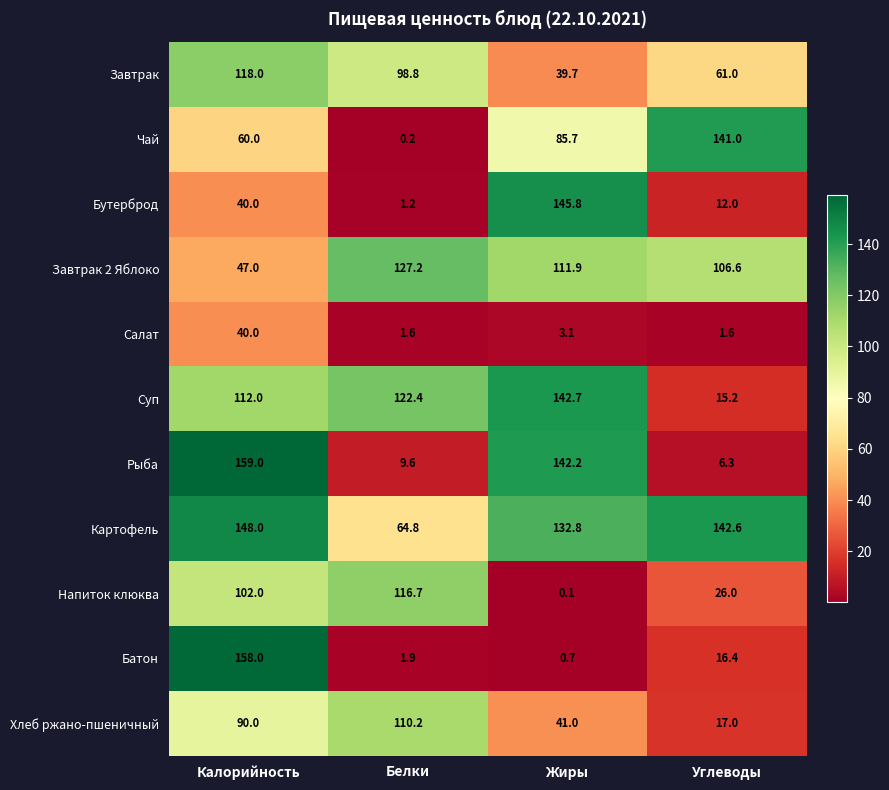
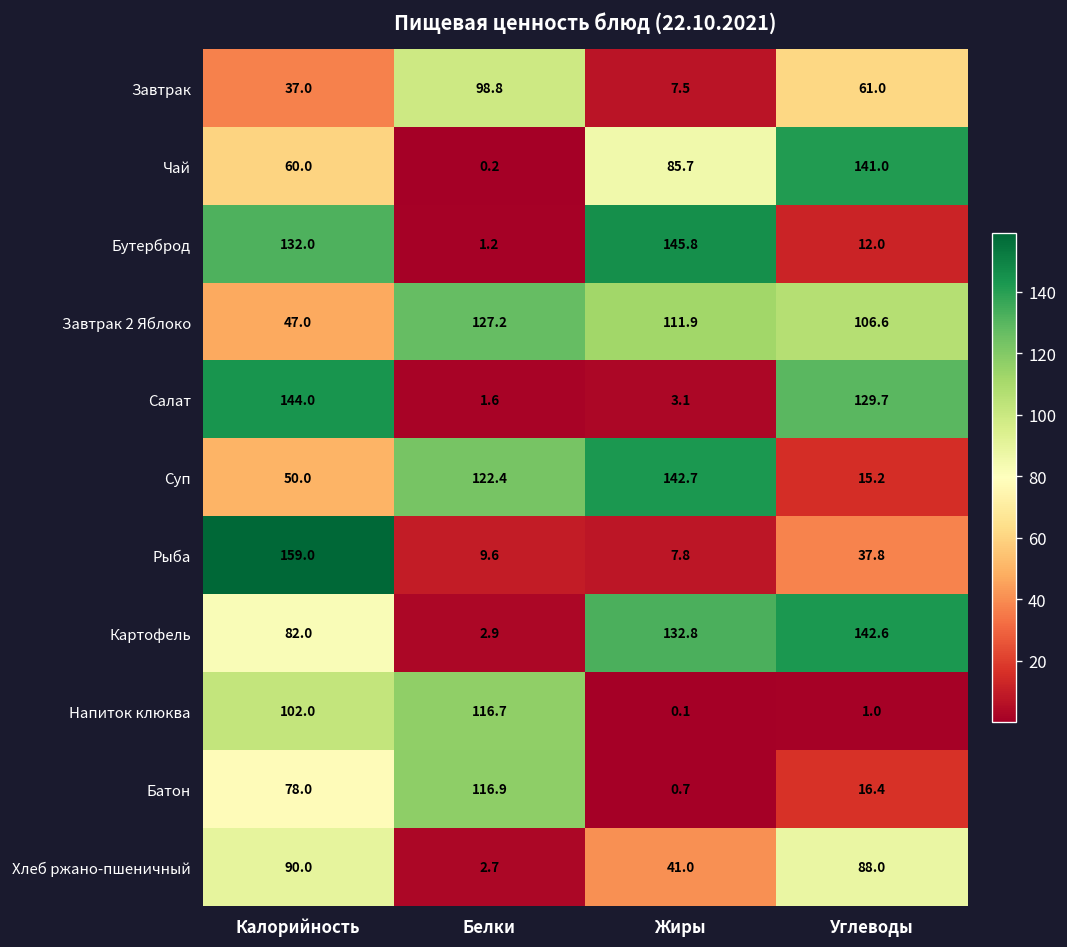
Завтрак, Калорийность: 118.0 -> 37.0
Завтрак, Жиры: 39.7 -> 7.5
Бутерброд, Калорийность: 40.0 -> 132.0
Салат, Калорийность: 40.0 -> 144.0
Салат, Углеводы: 1.6 -> 129.7
Суп, Калорийность: 112.0 -> 50.0
Рыба, Жиры: 142.2 -> 7.8
Рыба, Углеводы: 6.3 -> 37.8
Картофель, Калорийность: 148.0 -> 82.0
Картофель, Белки: 64.8 -> 2.9
Напиток клюква, Углеводы: 26.0 -> 1.0
Батон, Калорийность: 158.0 -> 78.0
Батон, Белки: 1.9 -> 116.9
Хлеб ржано-пшеничный, Белки: 110.2 -> 2.7
Хлеб ржано-пшеничный, Углеводы: 17.0 -> 88.0
